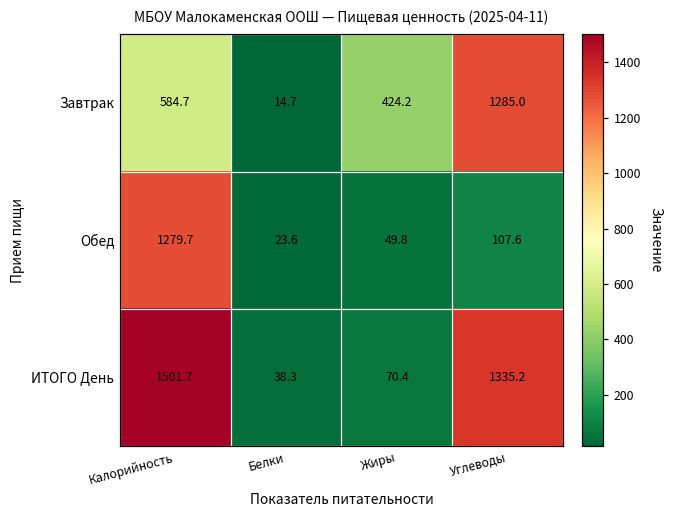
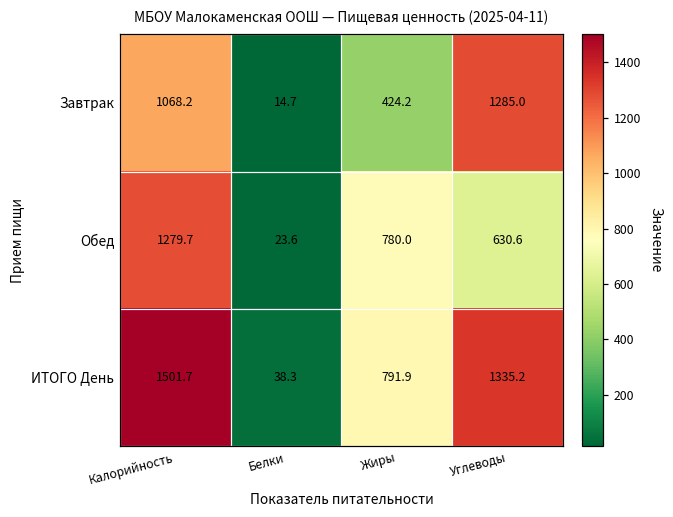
Завтрак, Калорийность: 584.7 -> 1068.2
Обед, Жиры: 49.8 -> 780.0
Обед, Углеводы: 107.6 -> 630.6
ИТОГО День, Жиры: 70.4 -> 791.9
